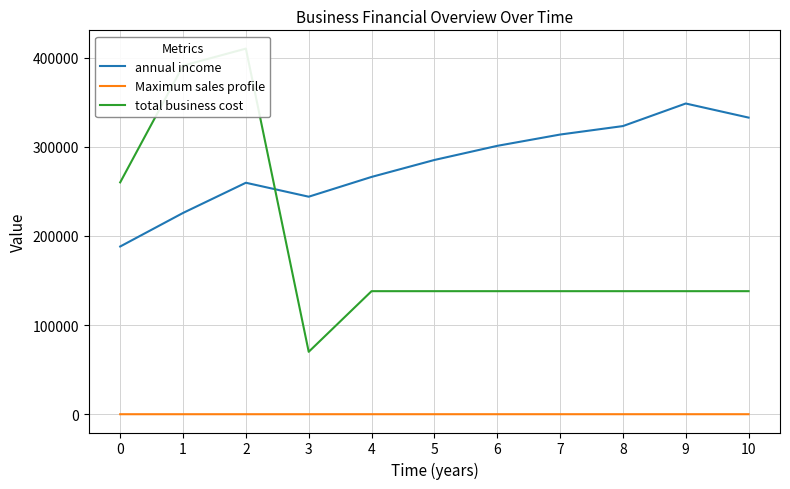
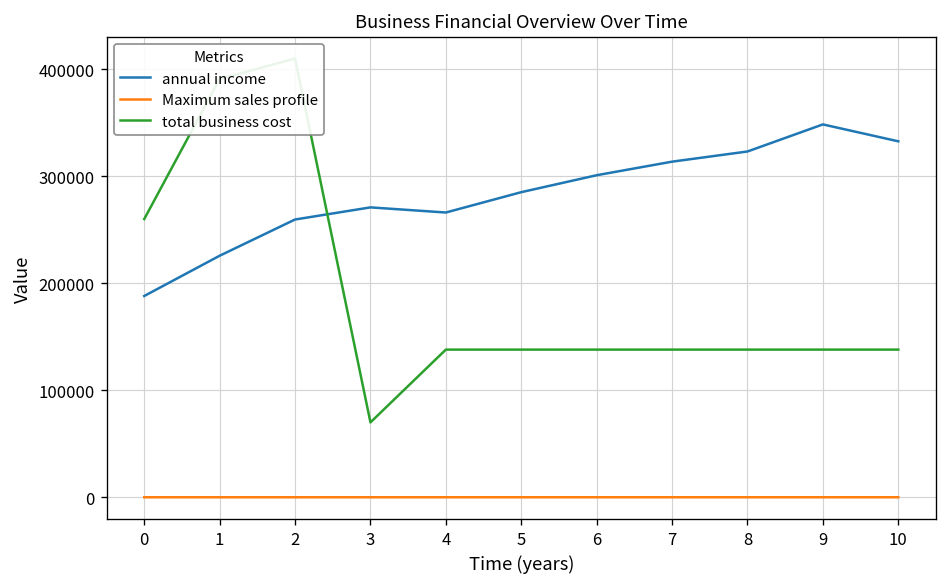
annual income, 3: 240000 -> 270000
